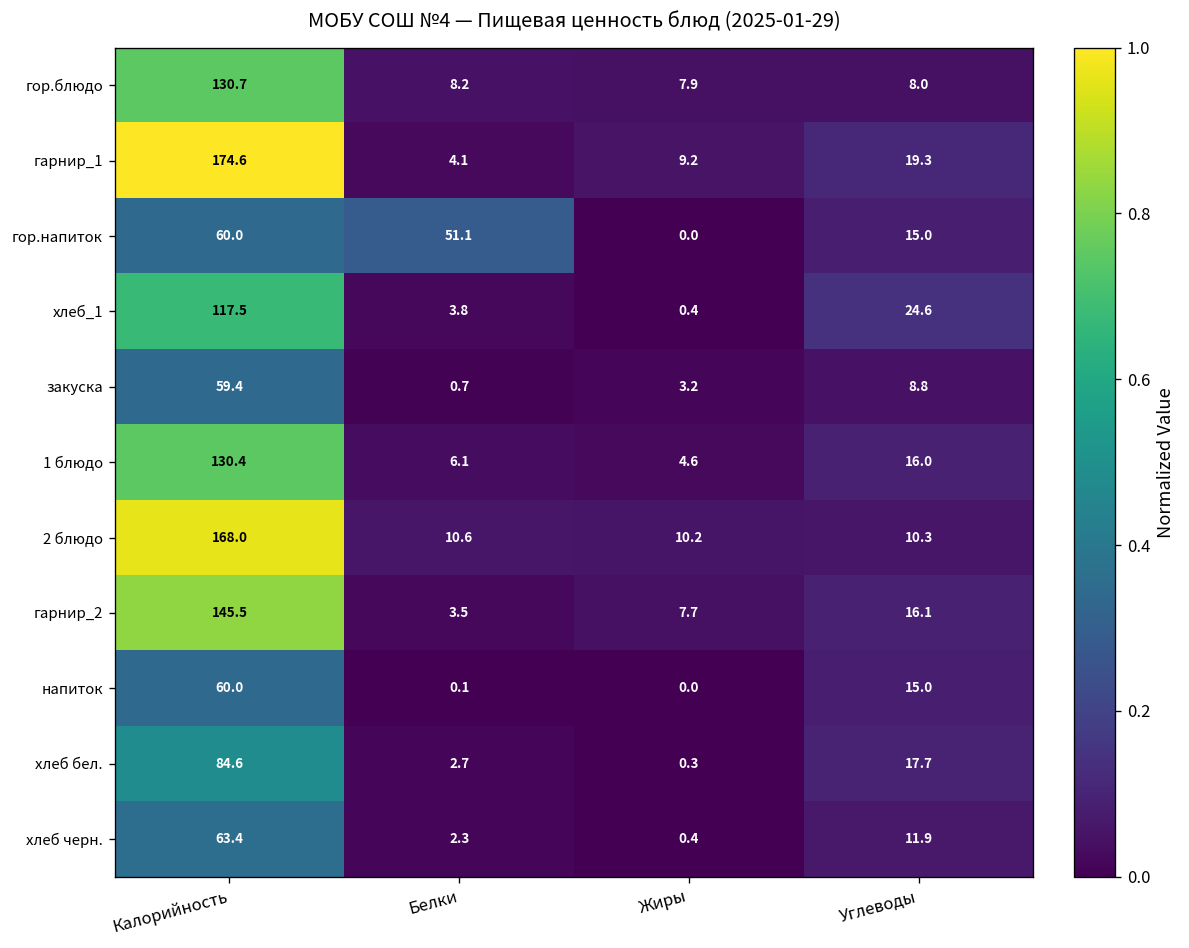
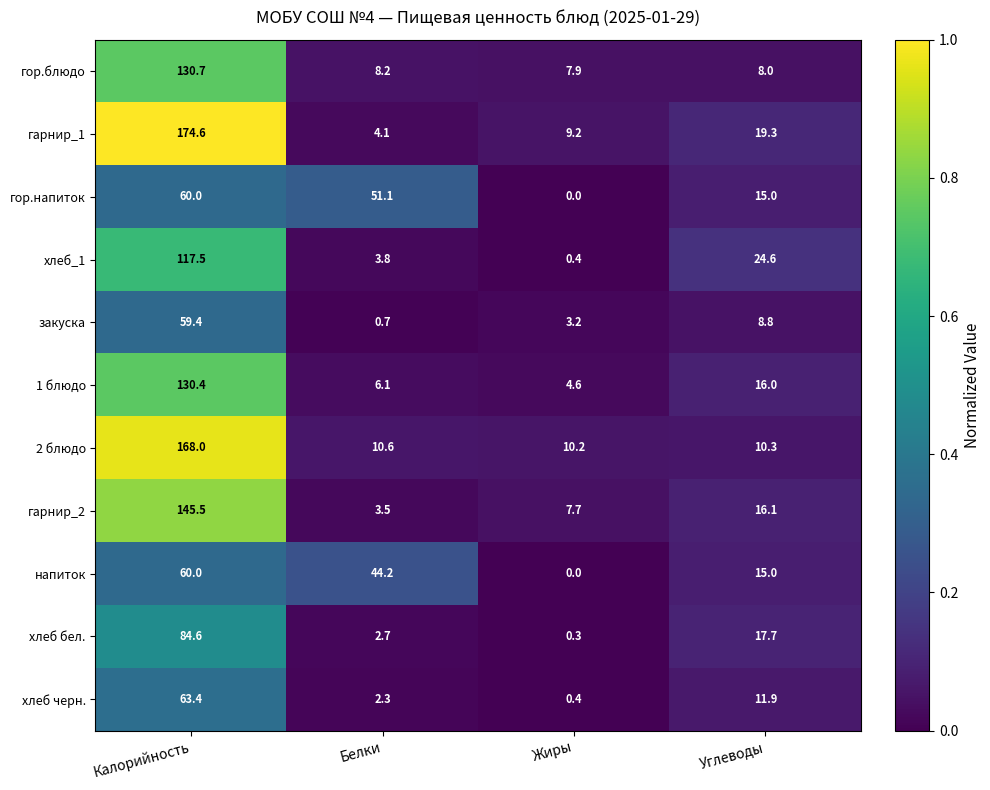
напиток, Белки: 0.1 -> 44.2
